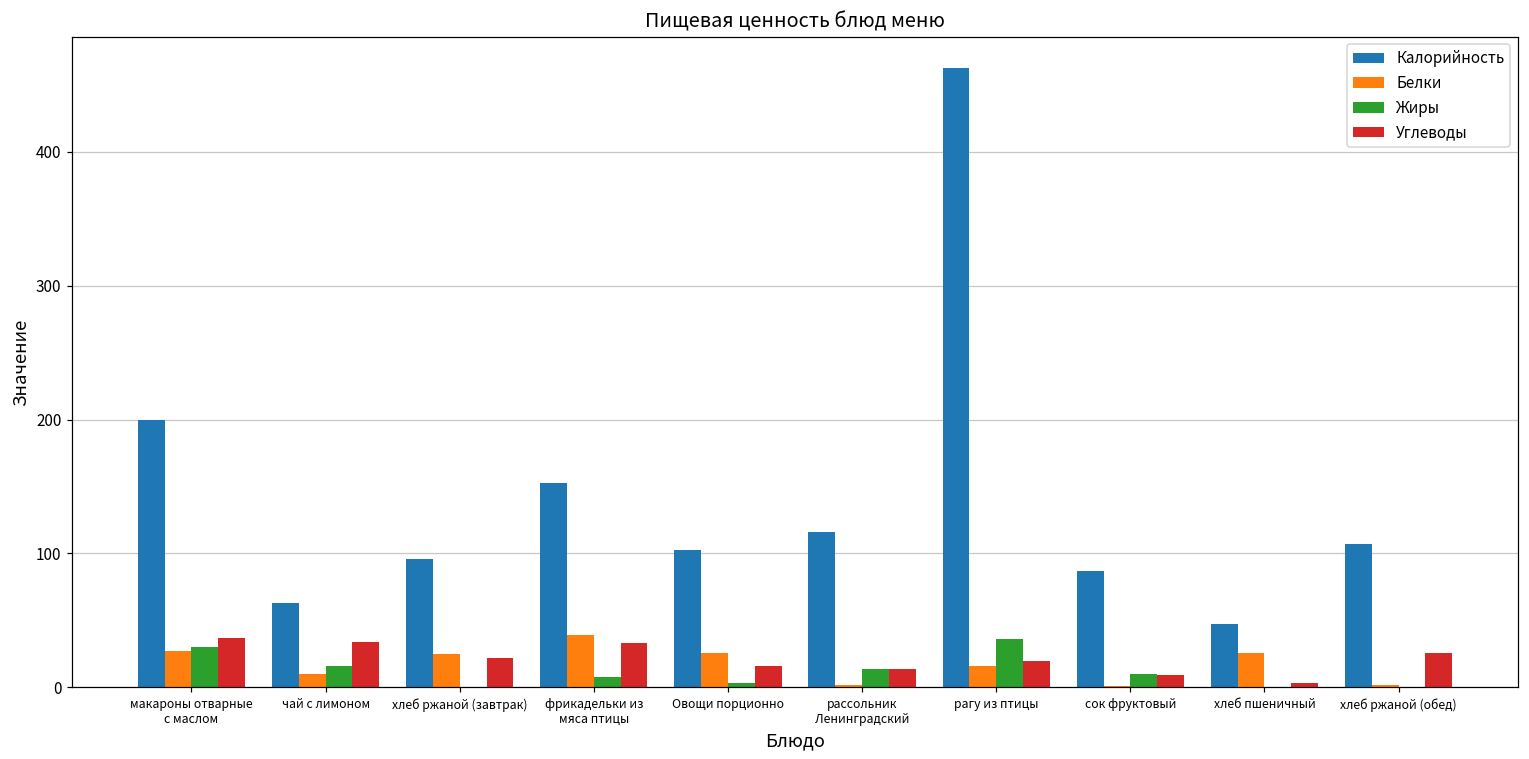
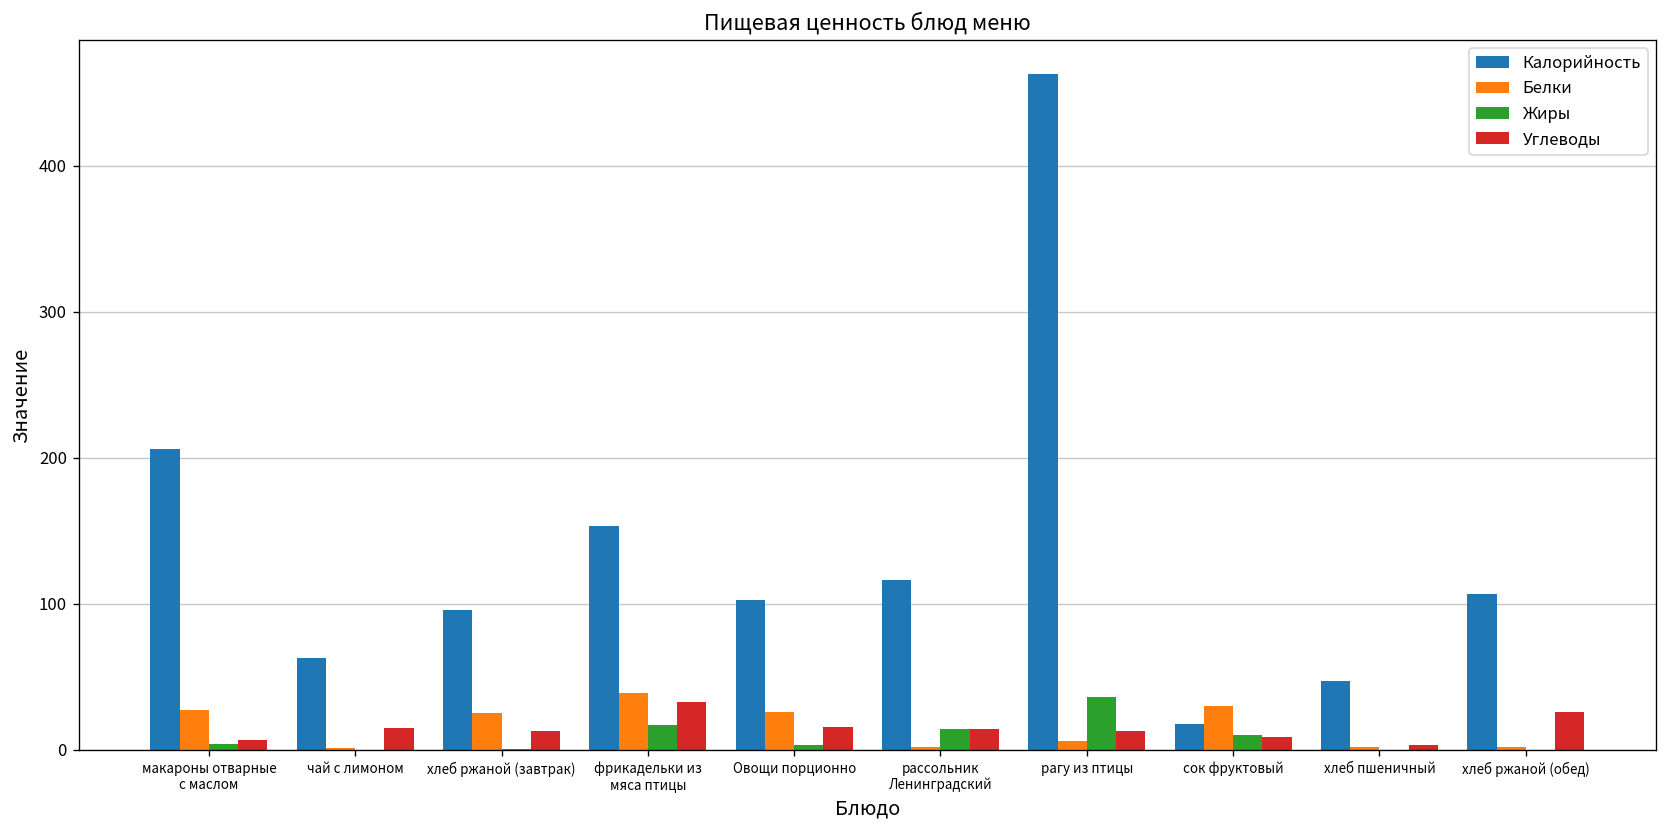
Калорийность, макароны отварные с маслом: 199 -> 206
Жиры, макароны отварные с маслом: 30 -> 4
Углеводы, макароны отварные с маслом: 37 -> 7
Белки, чай с лимоном: 10 -> 1
Жиры, чай с лимоном: 16 -> 0
Углеводы, чай с лимоном: 34 -> 15
Углеводы, хлеб ржаной (завтрак): 22 -> 13
Жиры, фрикадельки из мяса птицы: 8 -> 17
Белки, рагу из птицы: 16 -> 6
Углеводы, рагу из птицы: 20 -> 13
Калорийность, сок фруктовый: 87 -> 18
Белки, сок фруктовый: 1 -> 30
Белки, хлеб пшеничный: 26 -> 2
